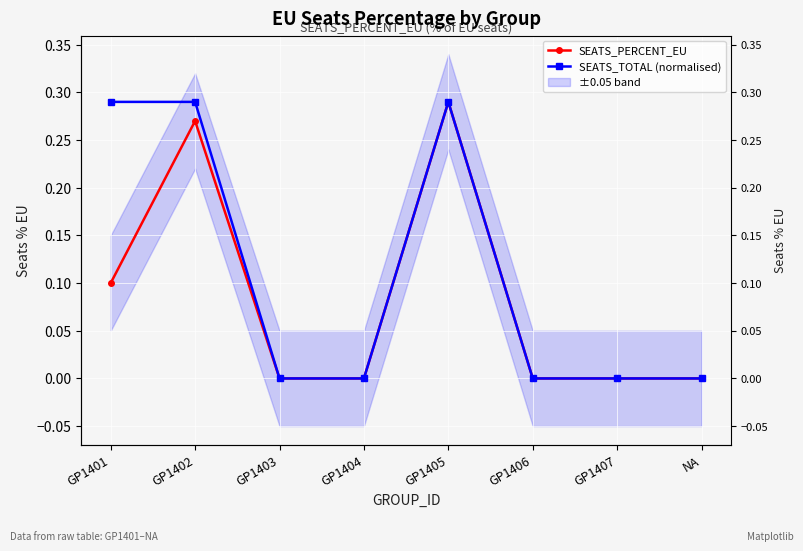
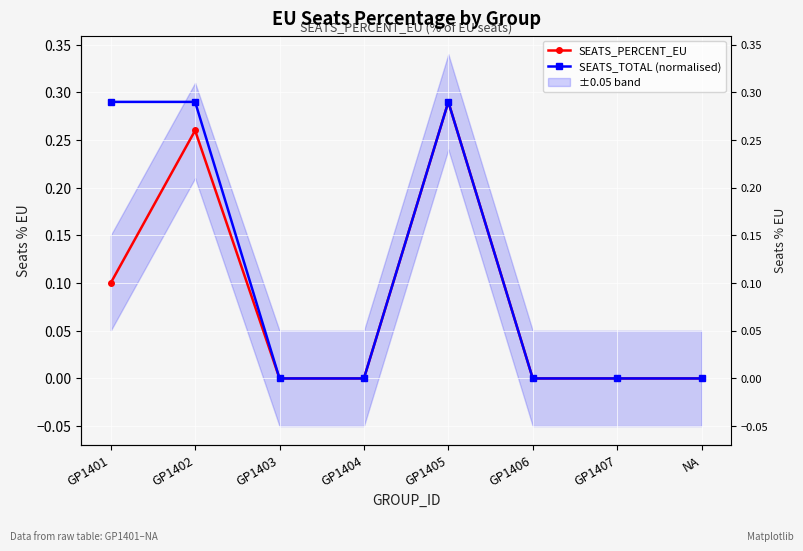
SEATS_PERCENT_EU, GP1402: 0.27 -> 0.26
